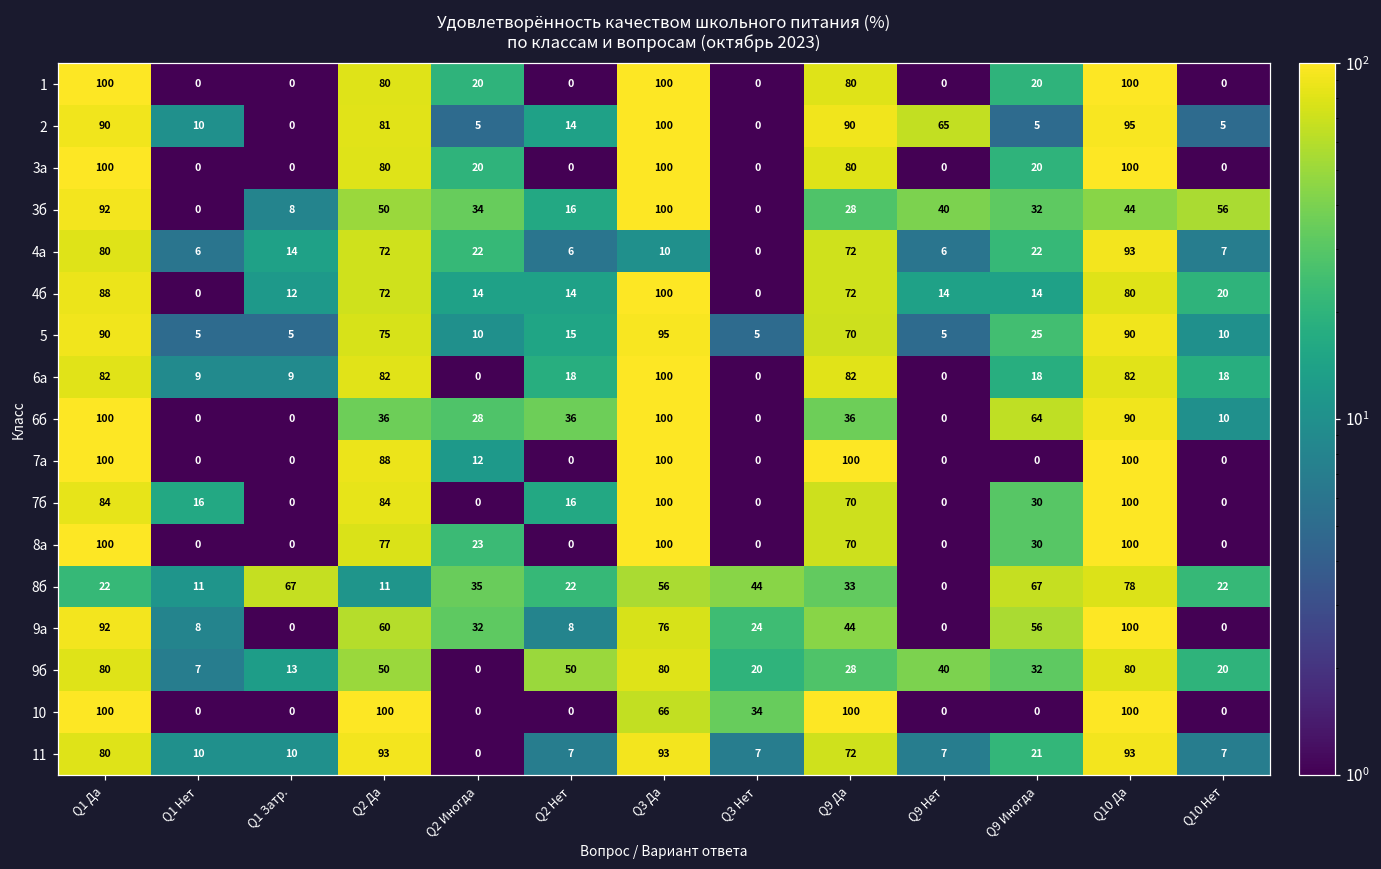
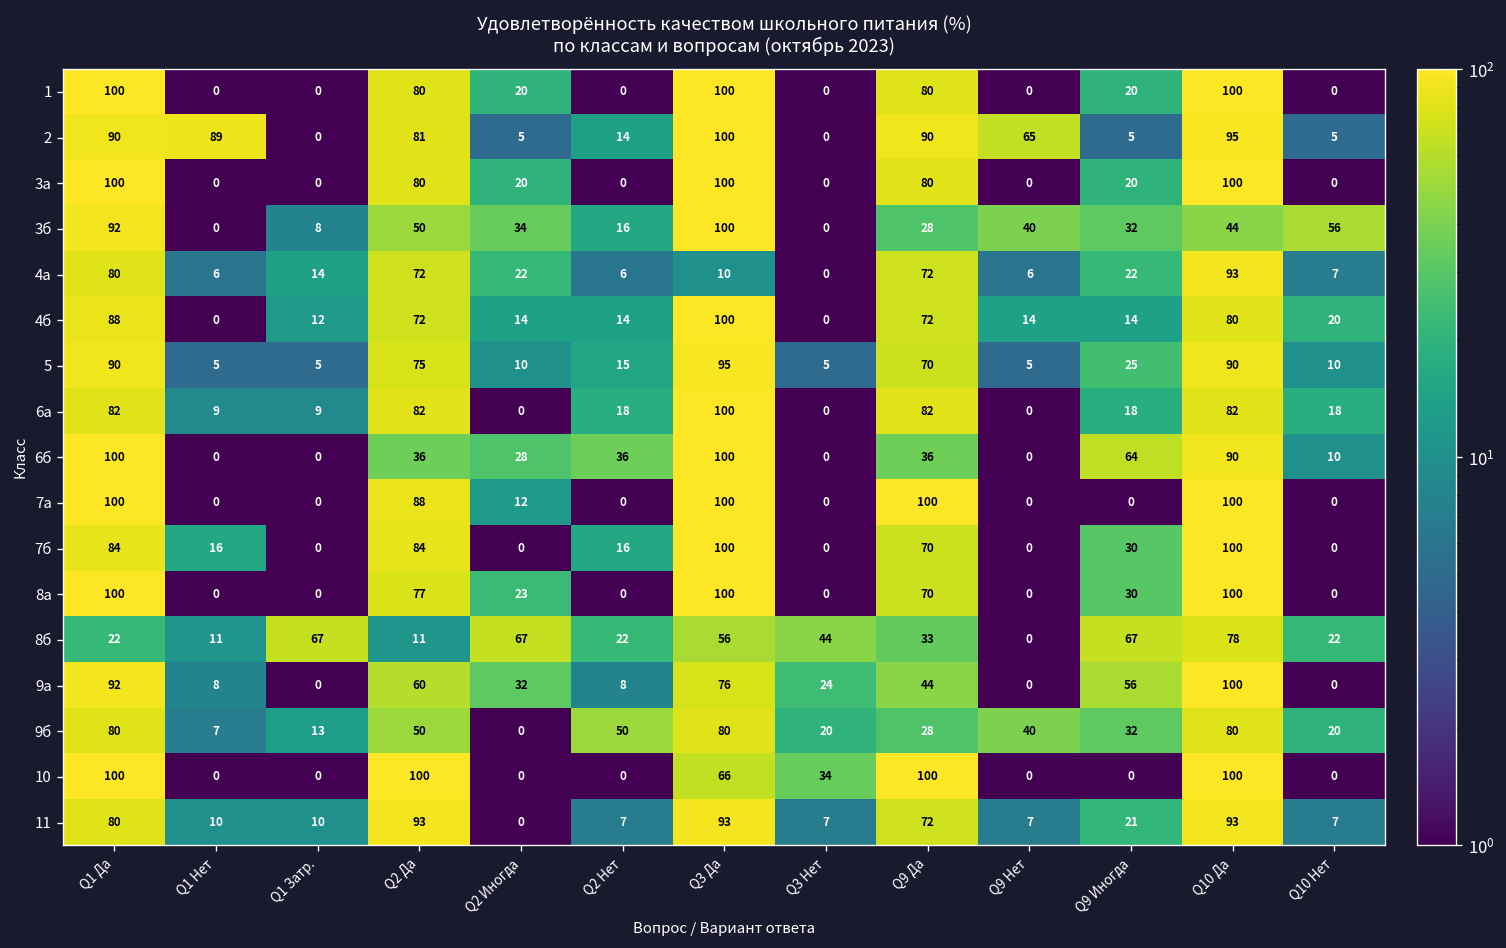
2, Q1 Нет: 10 -> 89
8б, Q2 Иногда: 35 -> 67
